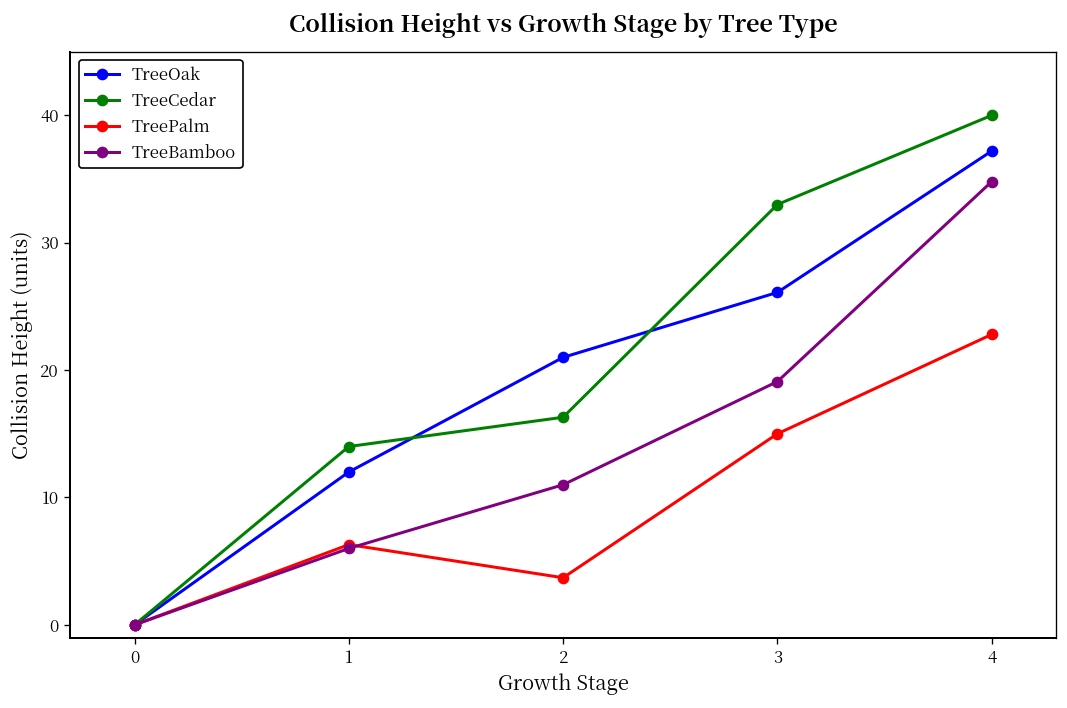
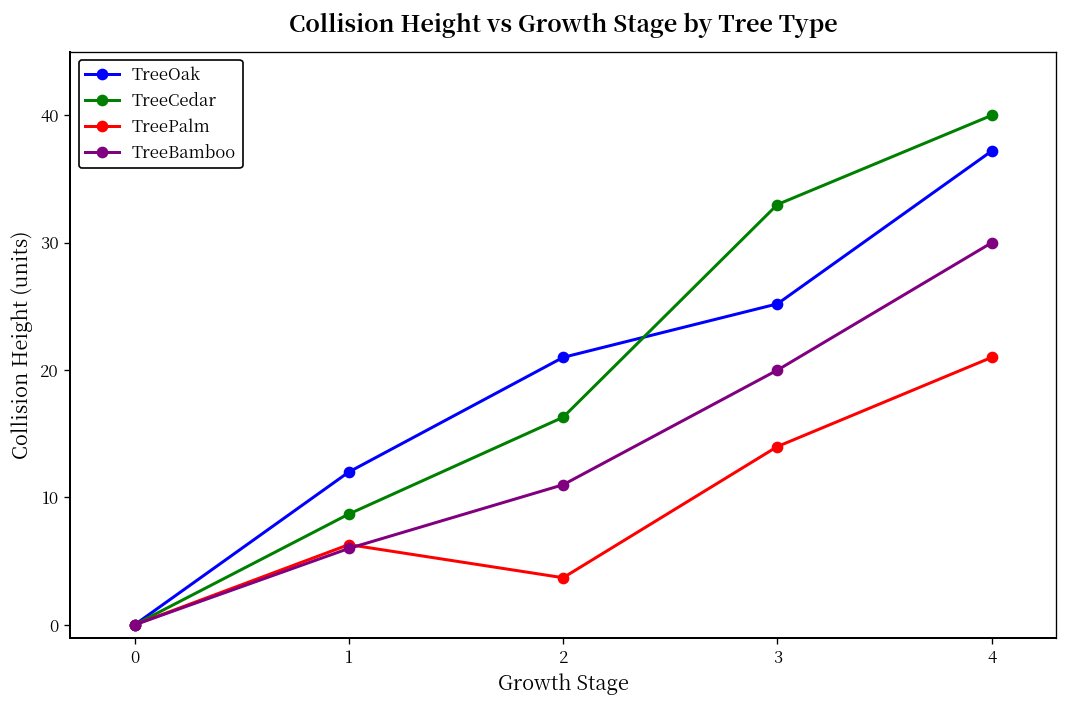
TreeCedar, 1: 14.0 -> 8.7
TreeOak, 3: 26.1 -> 25.2
TreePalm, 3: 15 -> 14
TreeBamboo, 3: 19.1 -> 20.0
TreePalm, 4: 22.8 -> 21.0
TreeBamboo, 4: 34.8 -> 30.0
